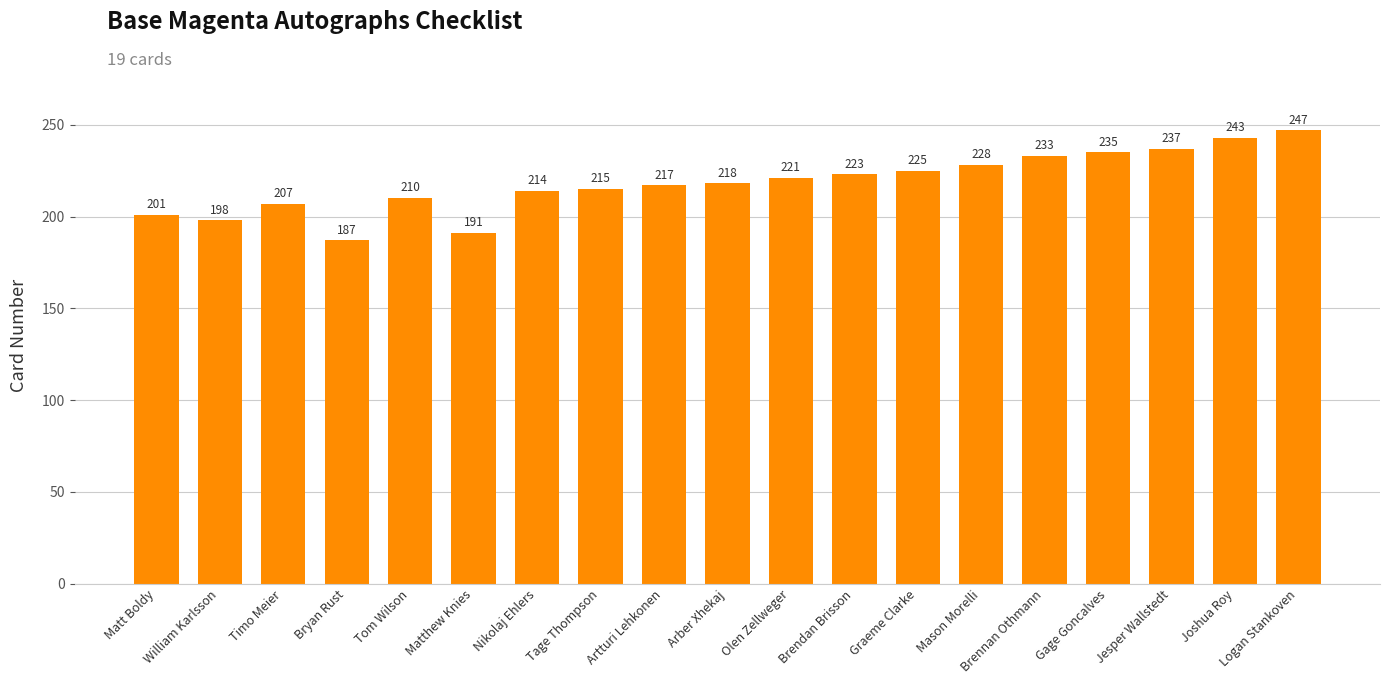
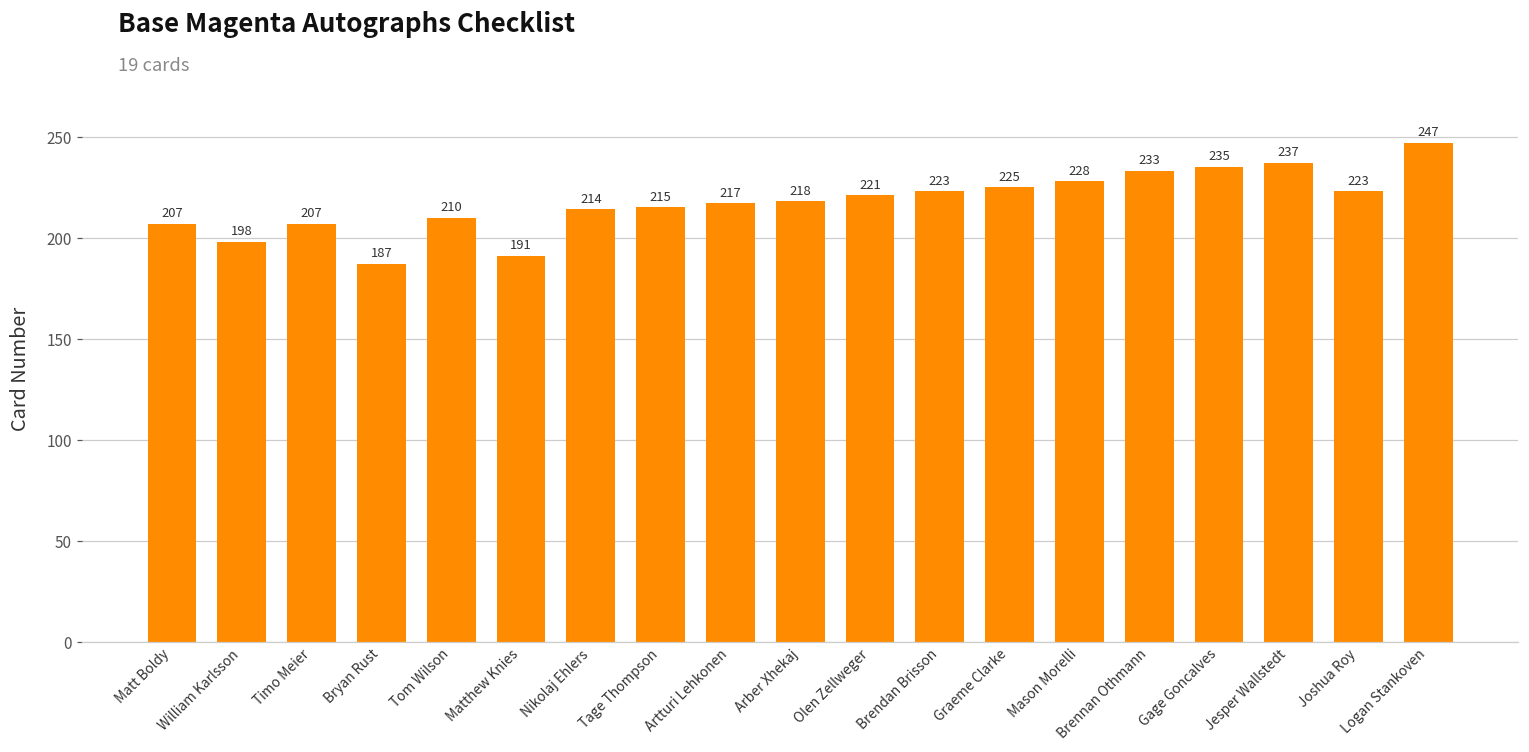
Matt Boldy: 201 -> 207
Joshua Roy: 243 -> 223
